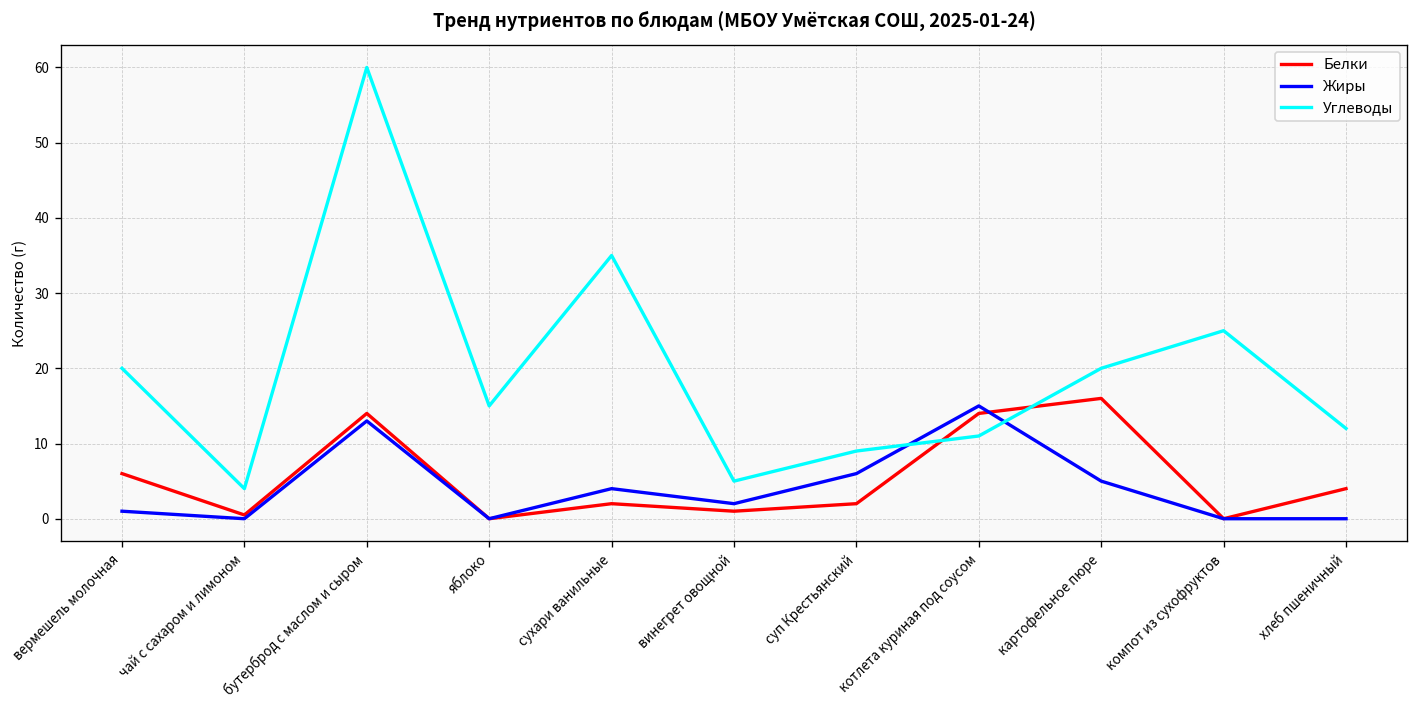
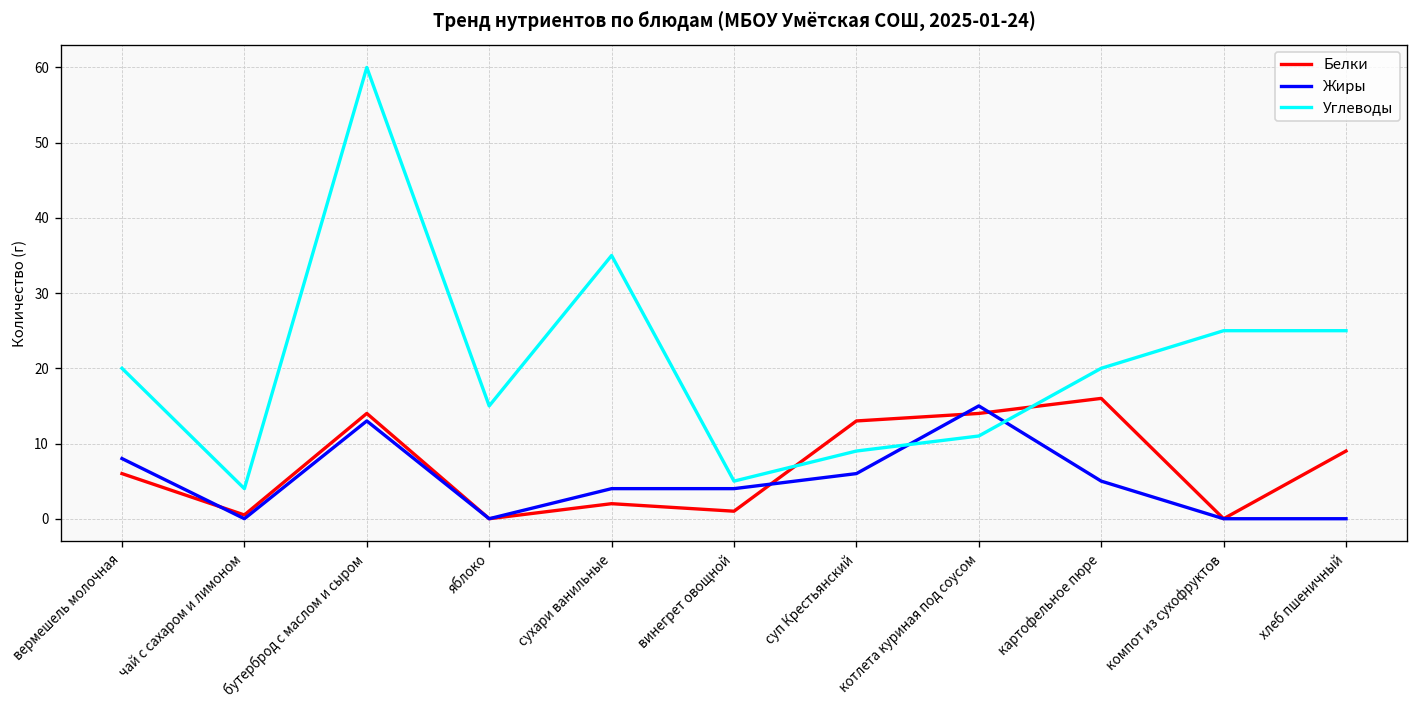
Жиры, вермешель молочная: 1 -> 8
Жиры, винегрет овощной: 2 -> 4
Белки, суп Крестьянский: 2 -> 13
Белки, хлеб пшеничный: 4 -> 9
Углеводы, хлеб пшеничный: 12 -> 25
